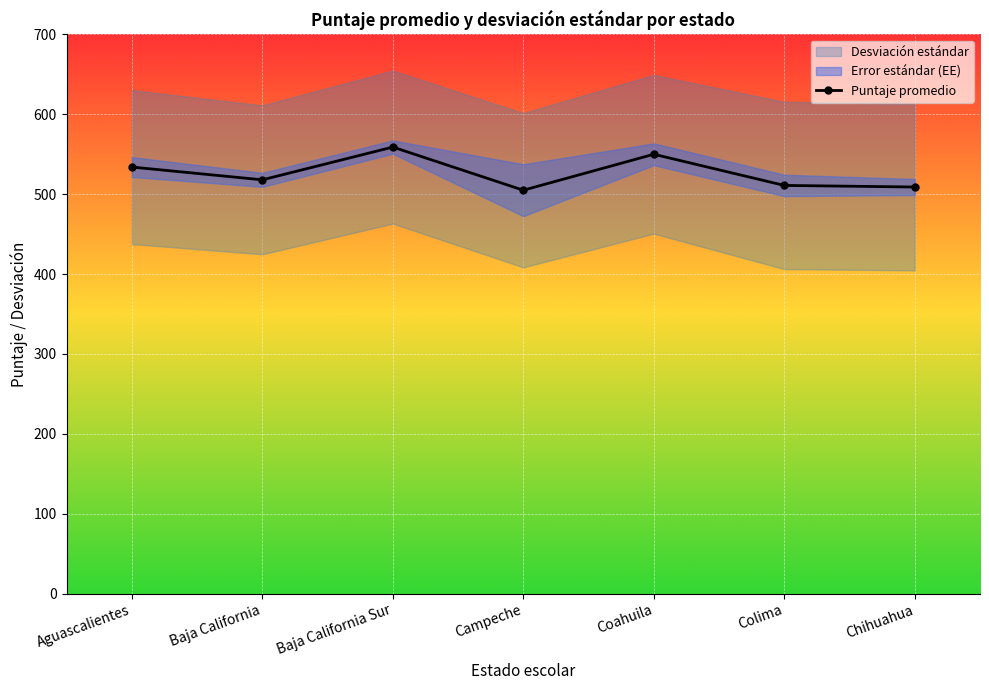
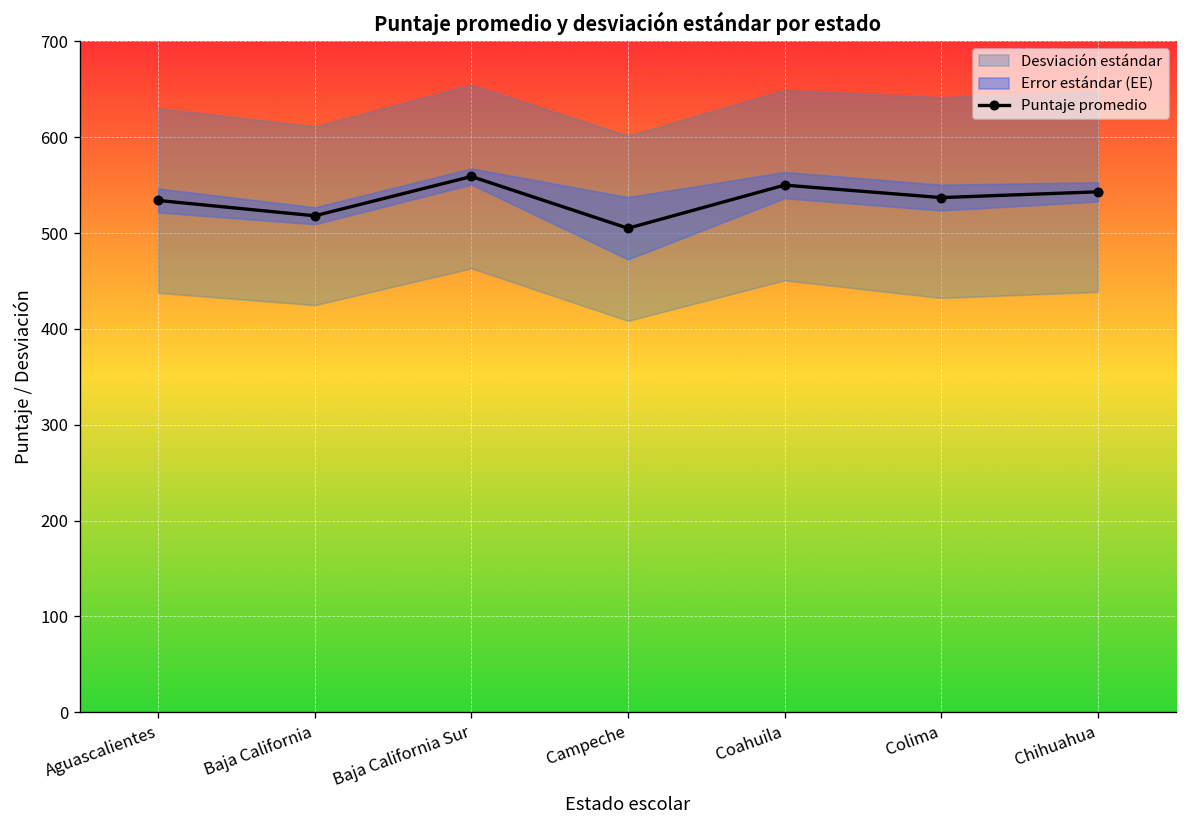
Puntaje promedio, Colima: 510 -> 540
Puntaje promedio, Chihuahua: 510 -> 540
